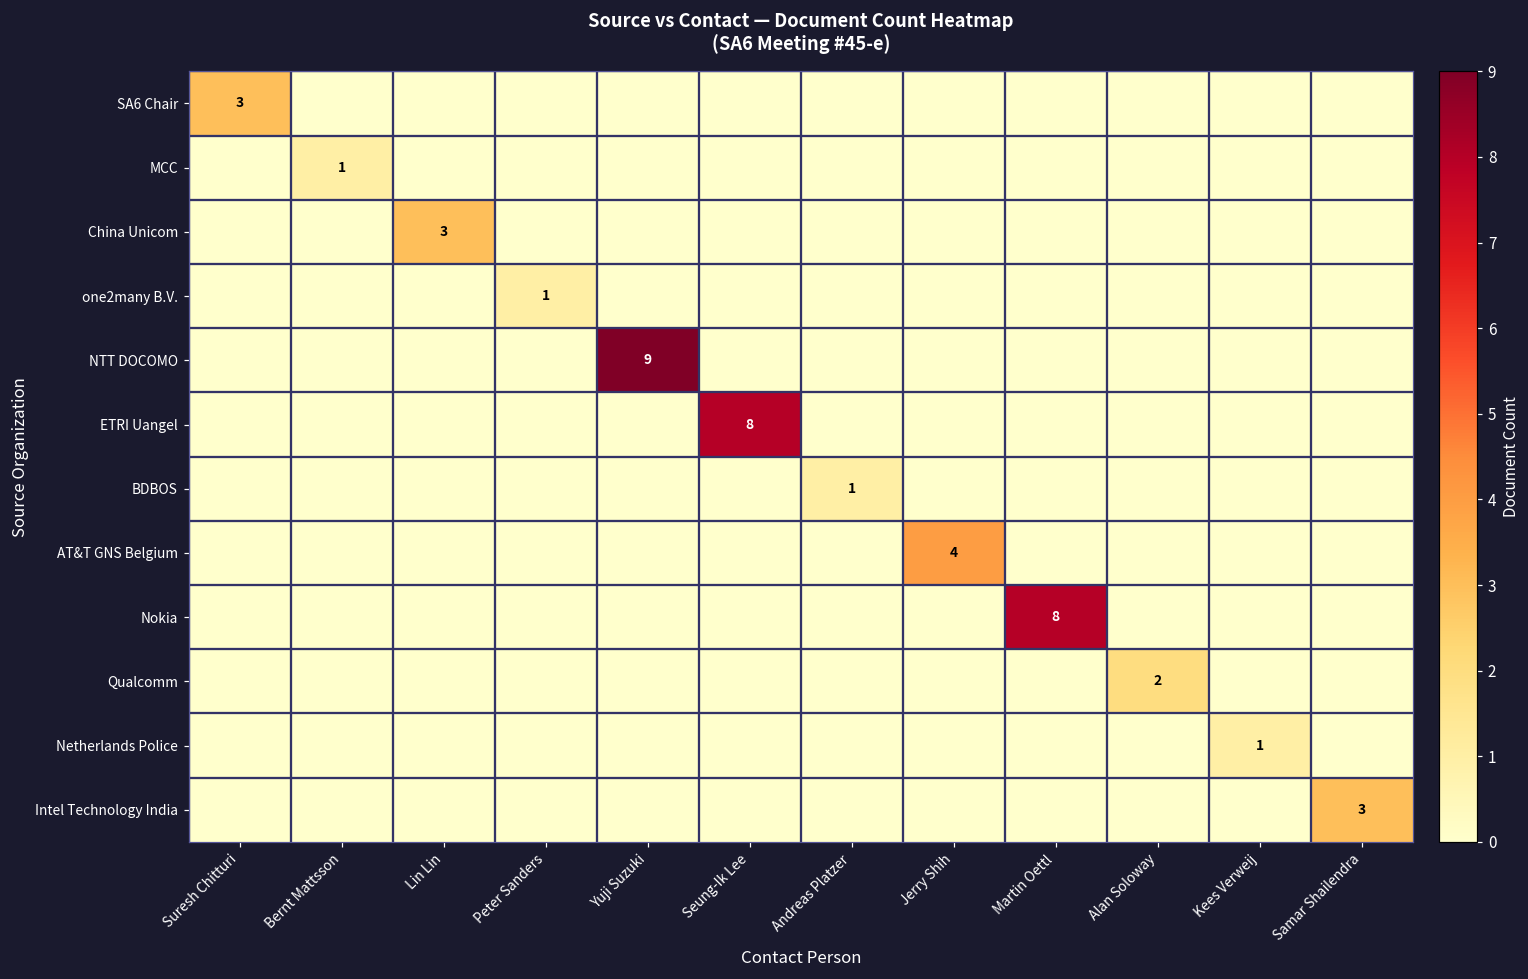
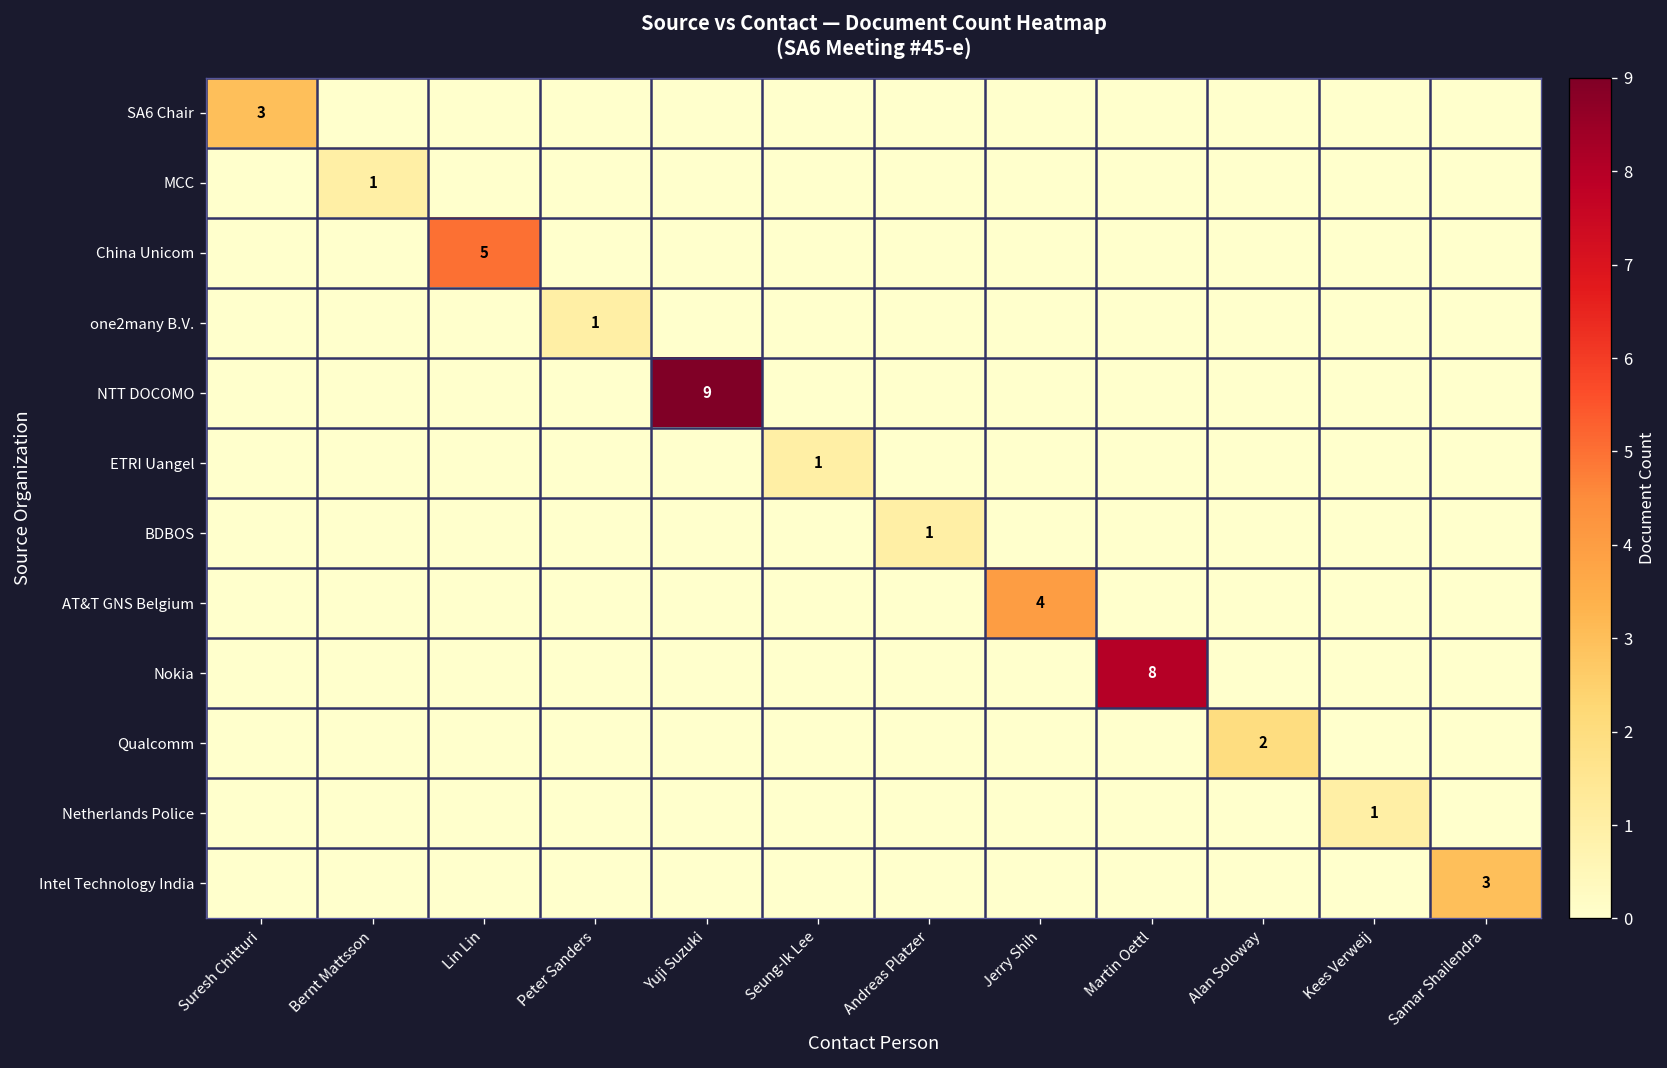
China Unicom, Lin Lin: 3 -> 5
ETRI Uangel, Seung-Ik Lee: 8 -> 1
